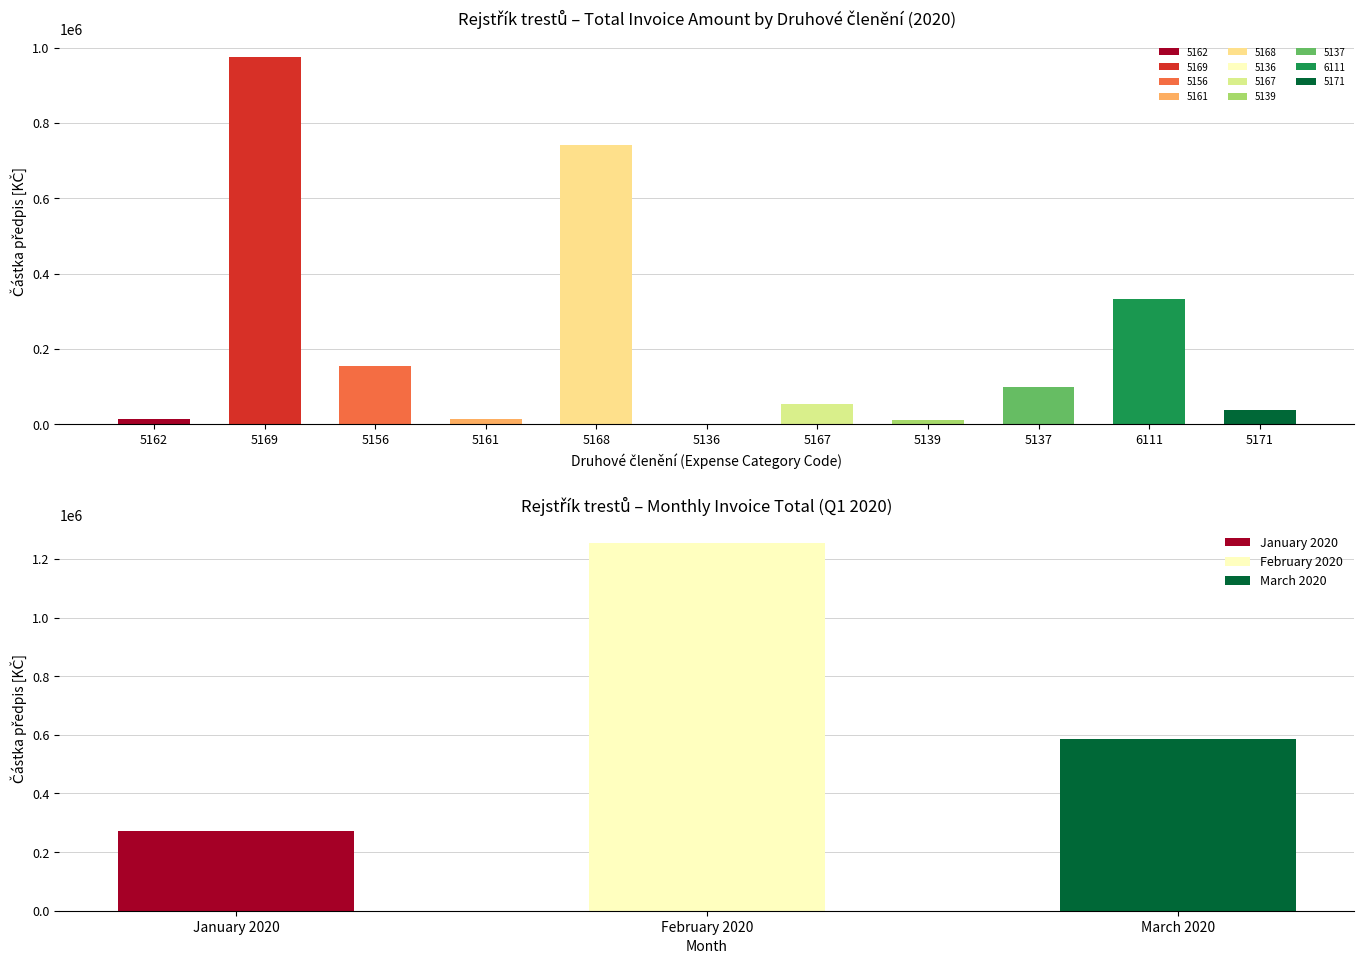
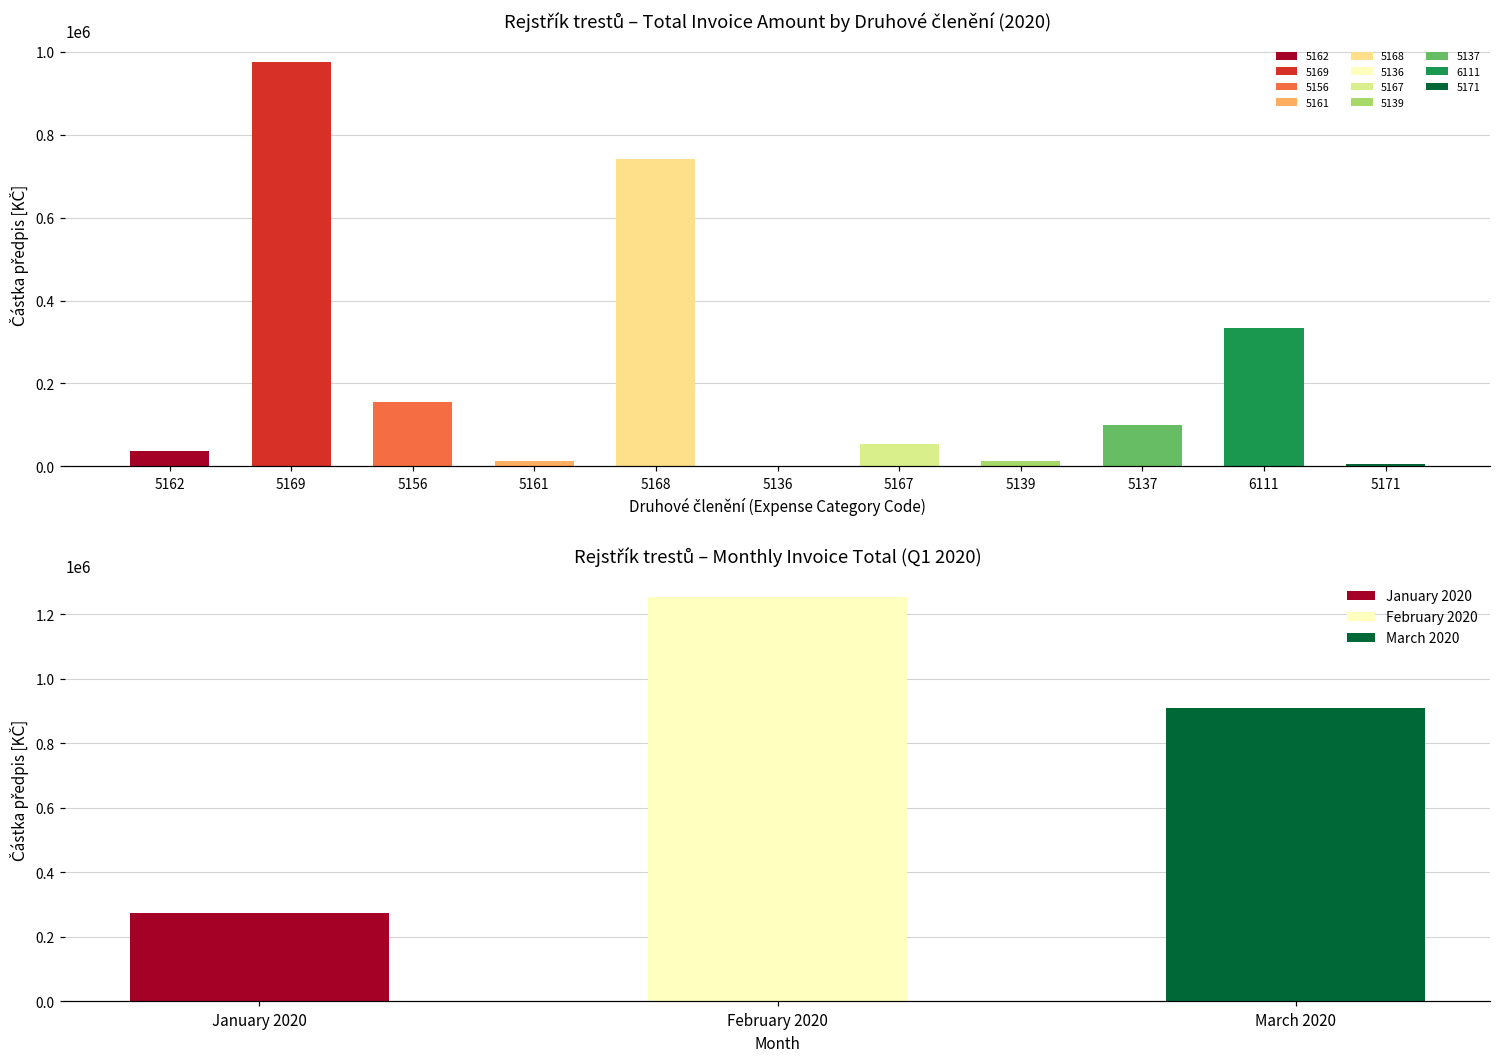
Rejstřík trestů – Total Invoice Amount by Druhové členění (2020), 5162: 10000 -> 40000
Rejstřík trestů – Total Invoice Amount by Druhové členění (2020), 5171: 40000 -> 0
Rejstřík trestů – Monthly Invoice Total (Q1 2020), March 2020: 590000 -> 910000
